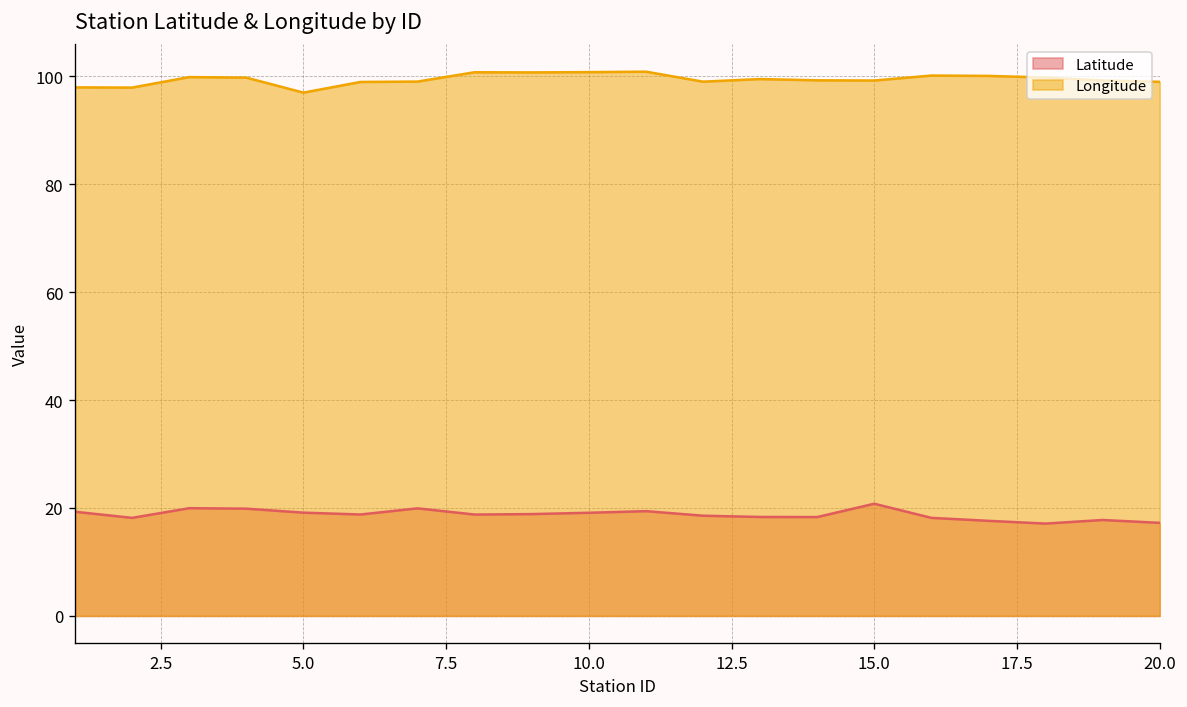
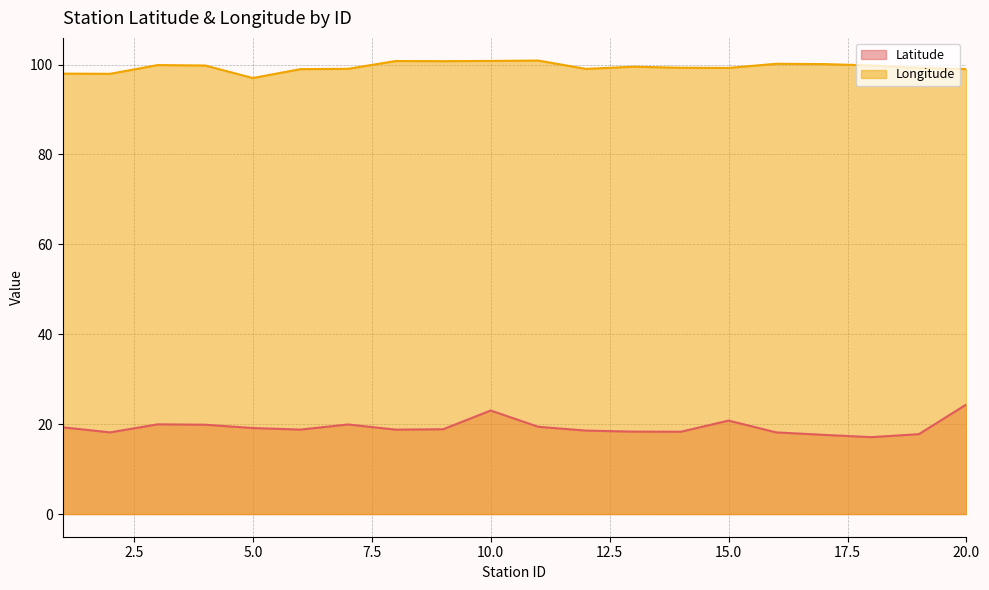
Latitude, 10.0: 19 -> 23
Latitude, 20.0: 17 -> 24
